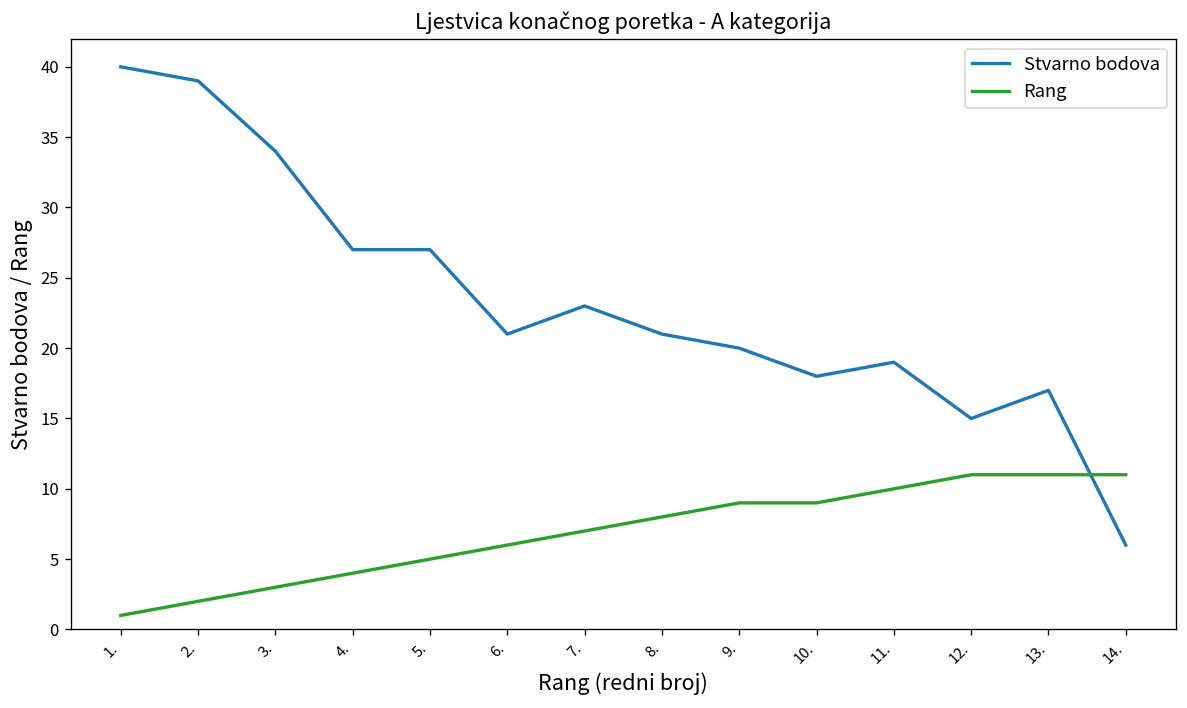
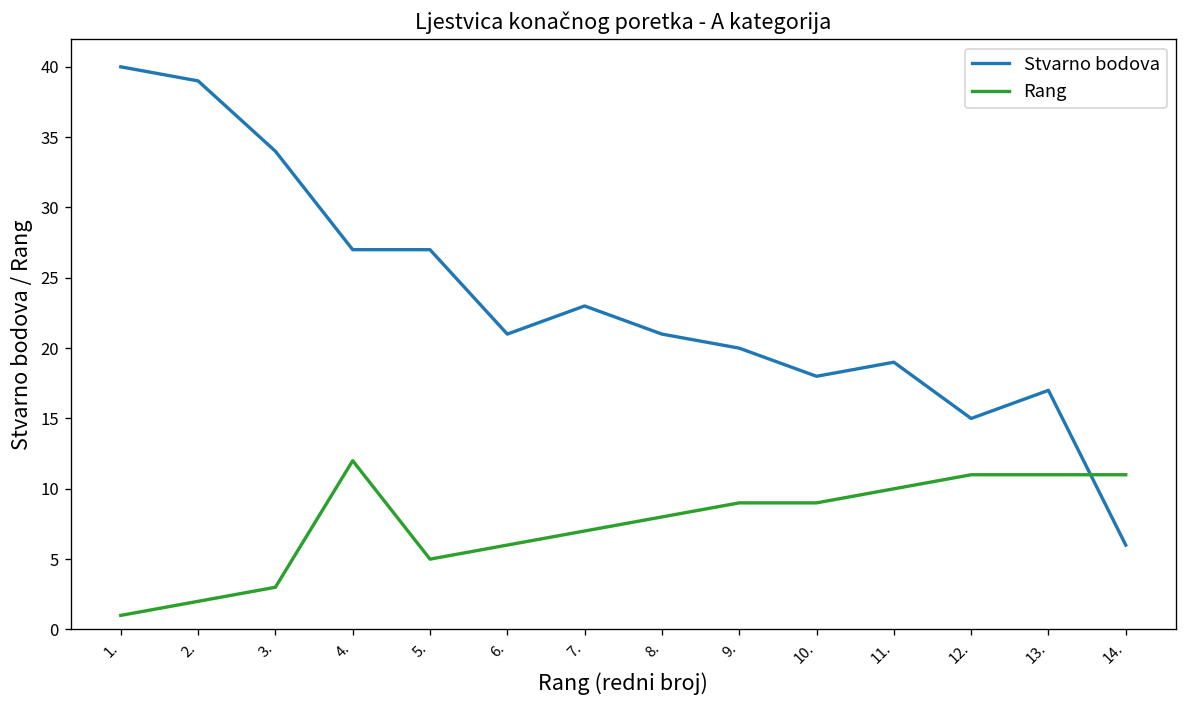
Rang, 4.: 4 -> 12
